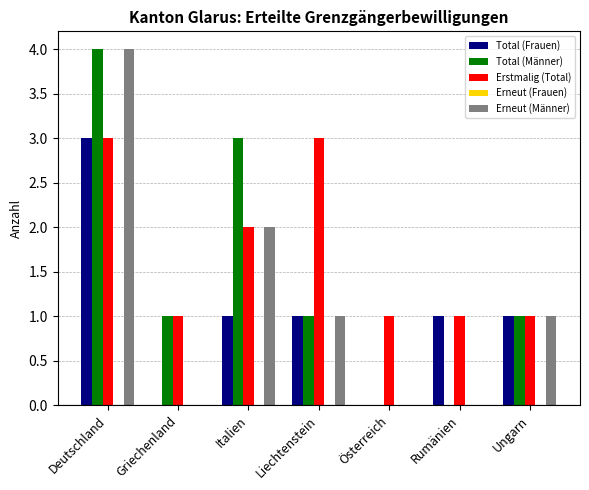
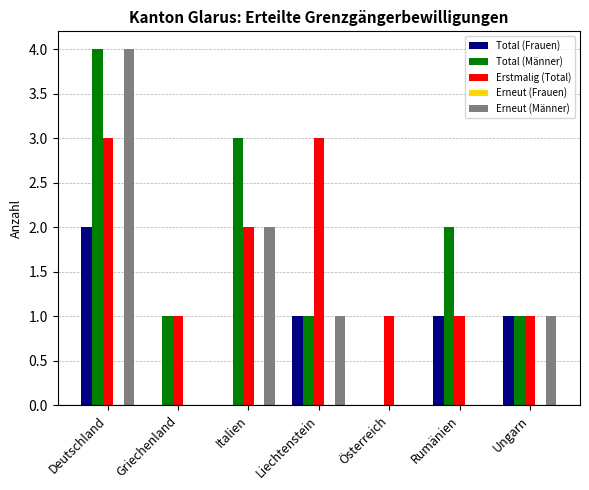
Total (Frauen), Deutschland: 3 -> 2
Total (Frauen), Italien: 1 -> 0
Total (Männer), Rumänien: 0 -> 2
